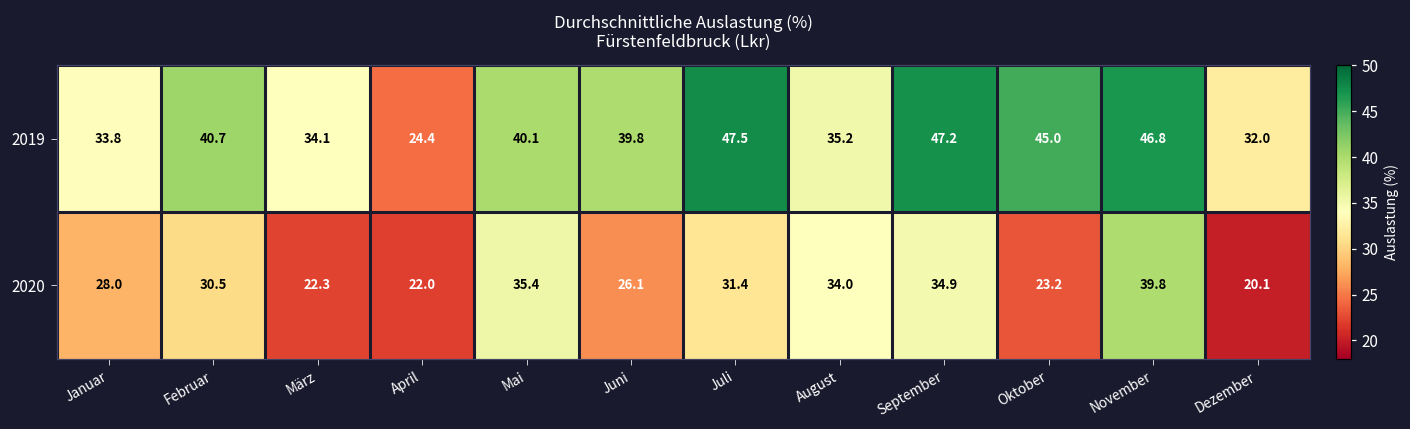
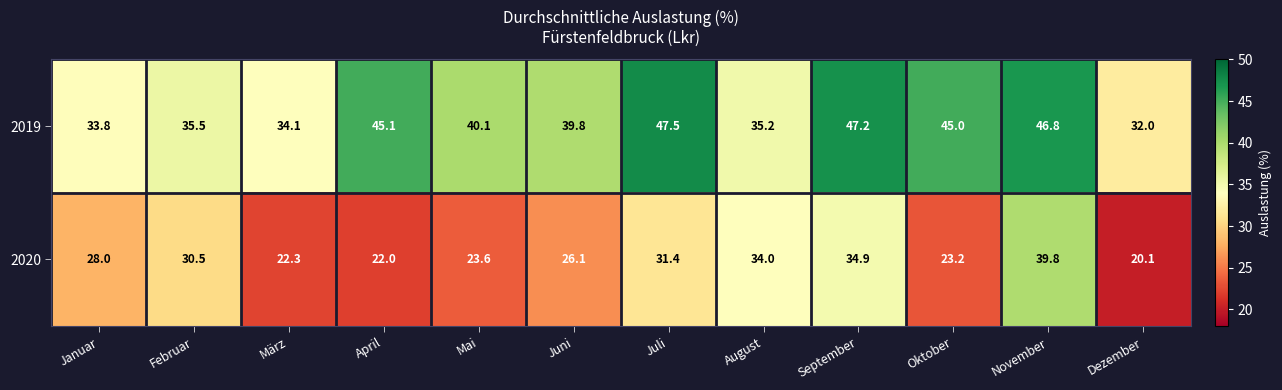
2019, Februar: 40.7 -> 35.5
2019, April: 24.4 -> 45.1
2020, Mai: 35.4 -> 23.6
